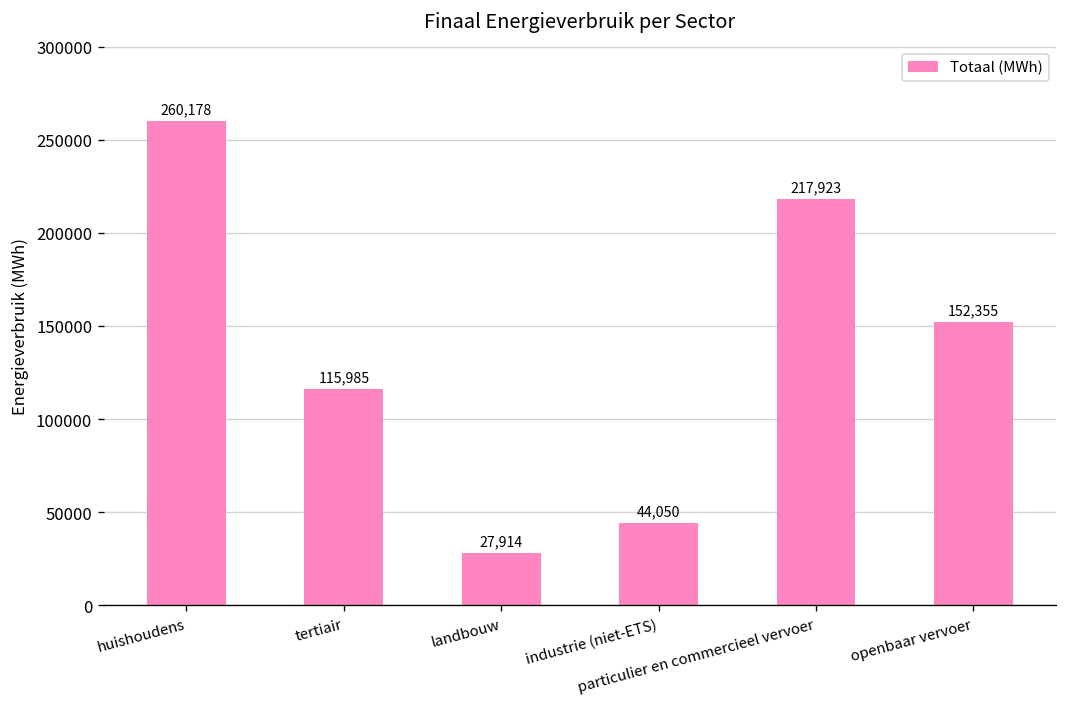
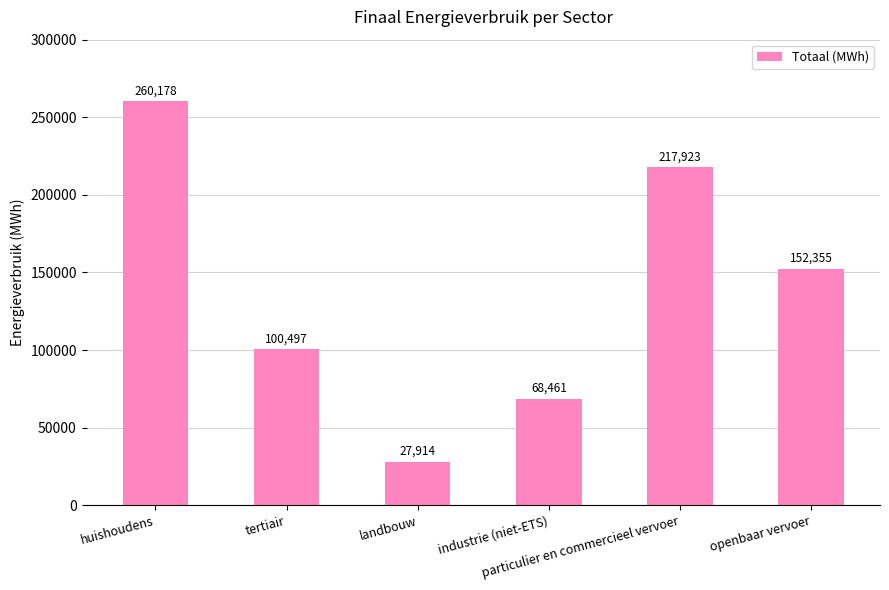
tertiair: 115,985 -> 100,497
industrie (niet-ETS): 44,050 -> 68,461
